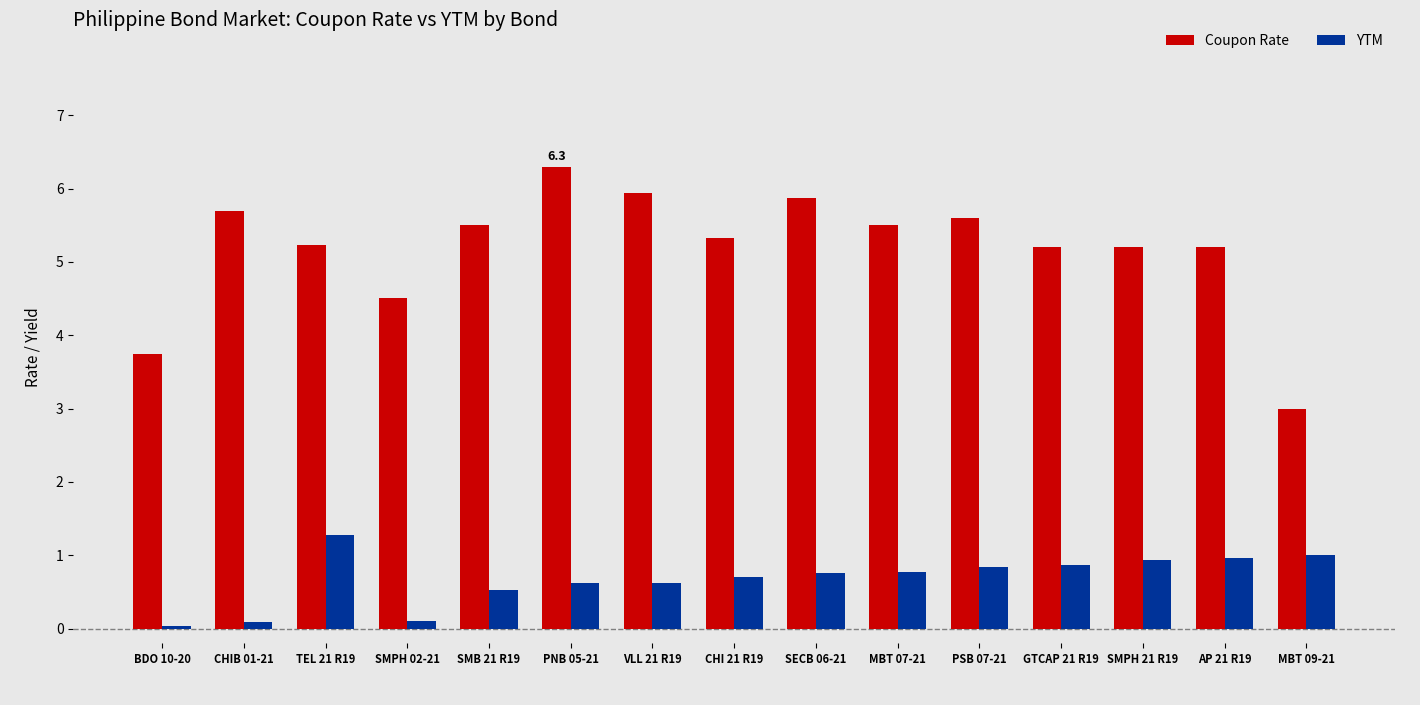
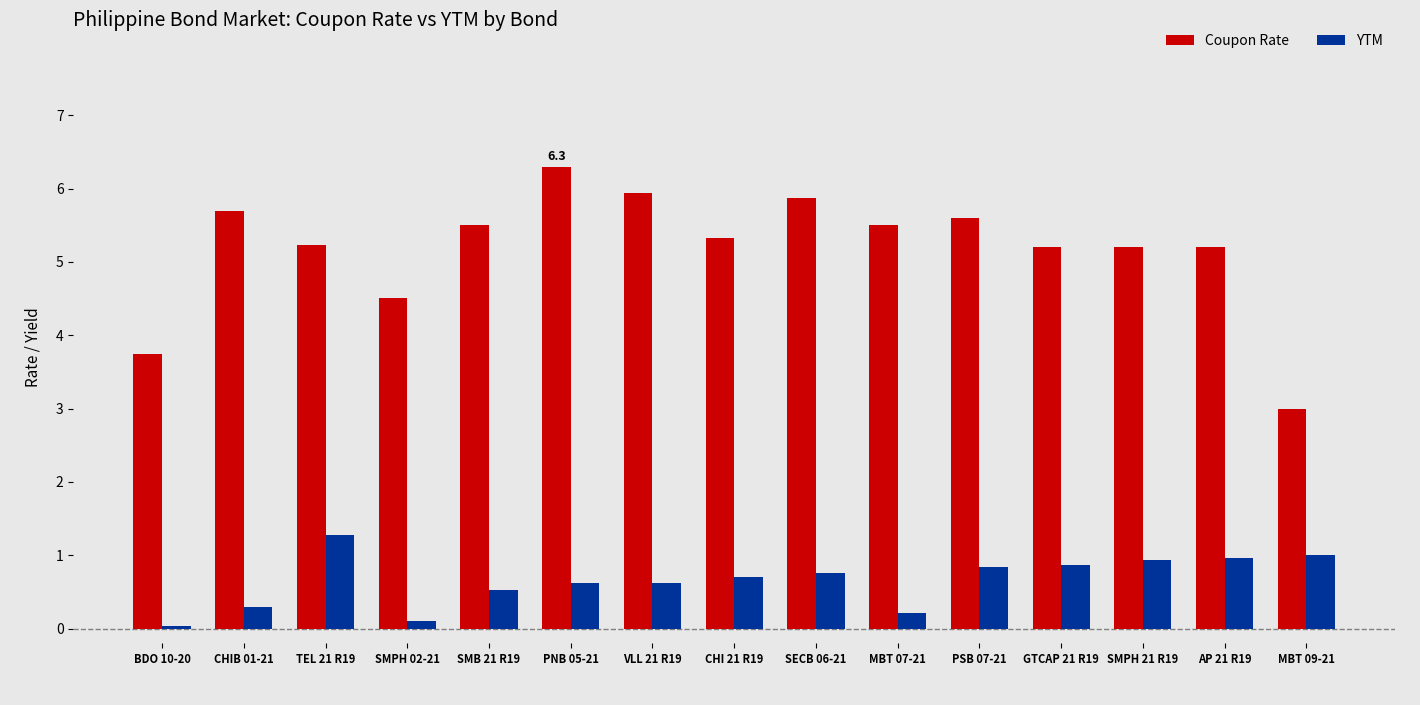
YTM, CHIB 01-21: 0.1 -> 0.3
YTM, MBT 07-21: 0.8 -> 0.2
